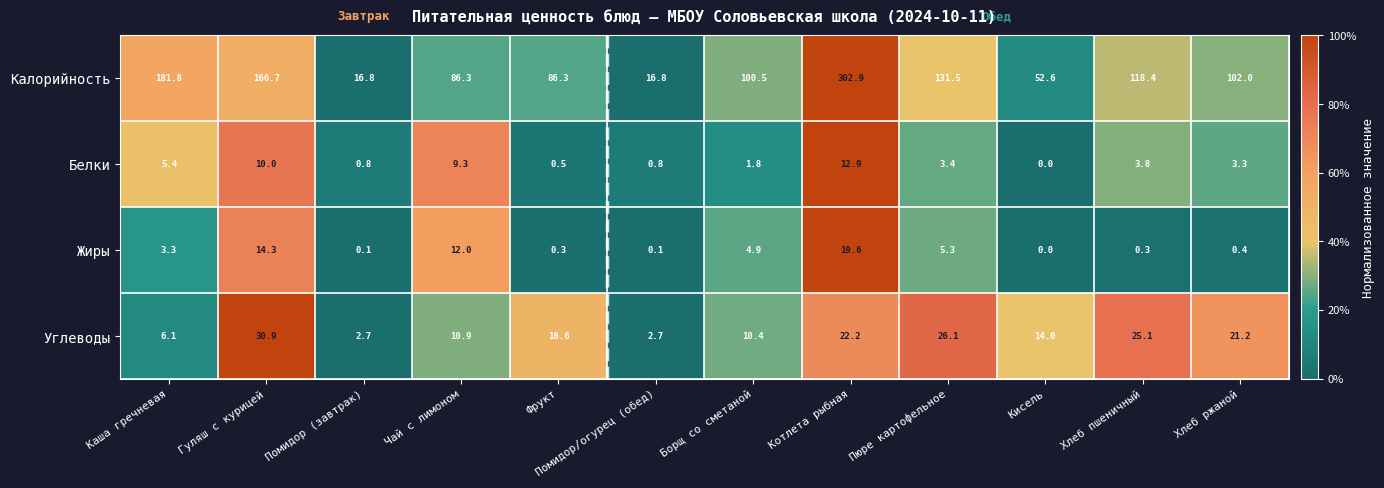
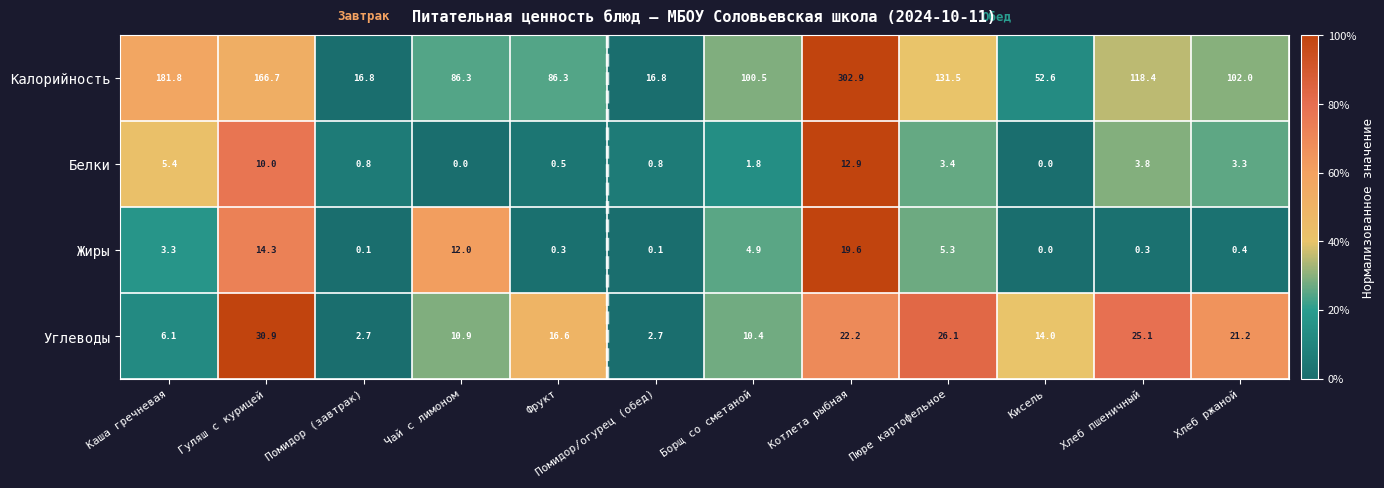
Белки, Чай с лимоном: 9.3 -> 0.0
